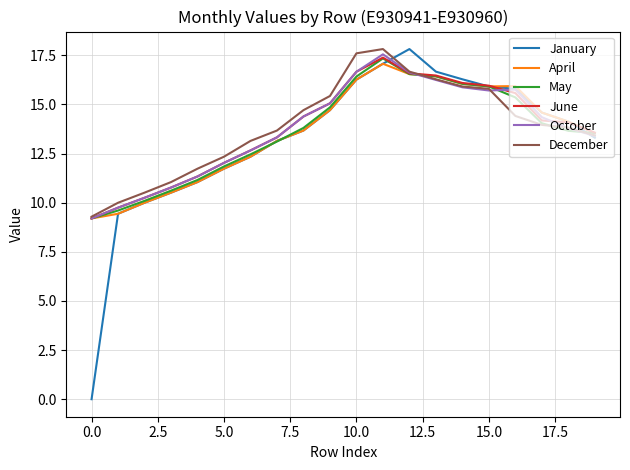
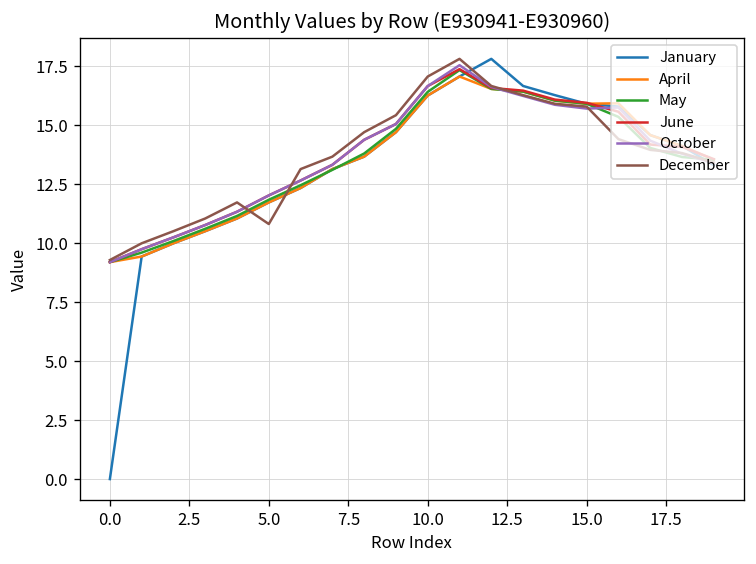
December, 5.0: 12.3 -> 10.8
December, 10.0: 17.6 -> 17.1
